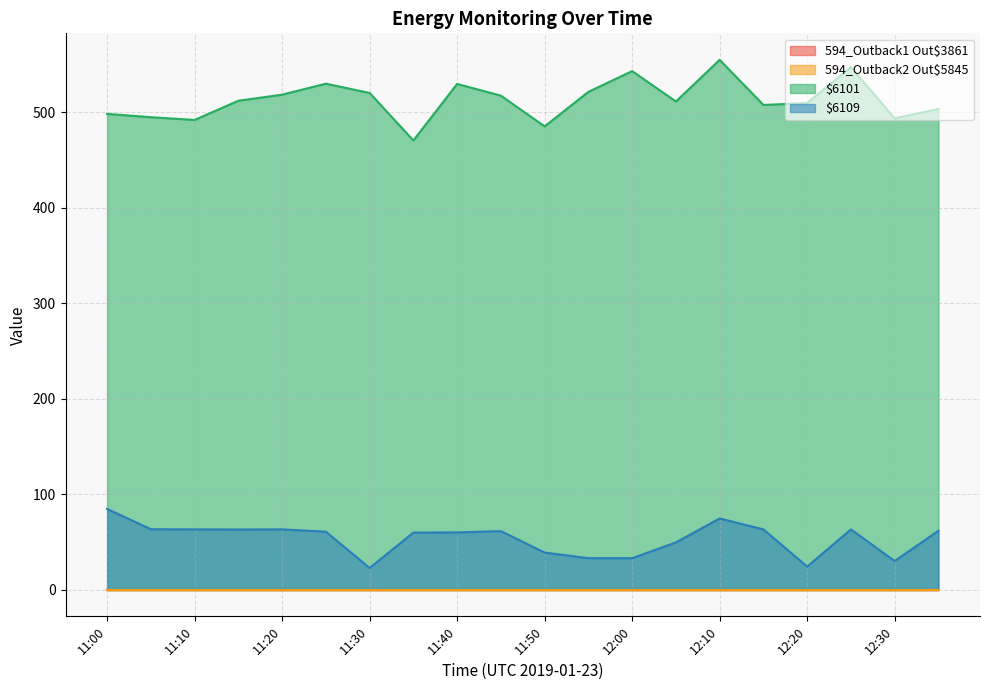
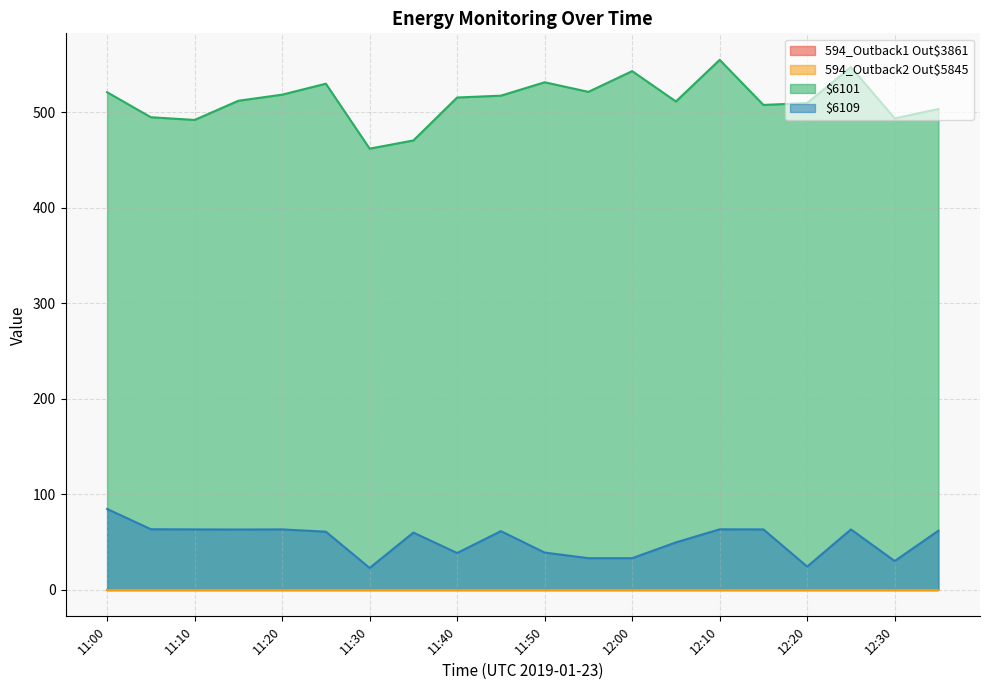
$6101, 11:00: 500 -> 520
$6101, 11:30: 520 -> 460
$6101, 11:40: 530 -> 520
$6109, 11:40: 60 -> 40
$6101, 11:50: 490 -> 530
$6109, 12:10: 70 -> 60
